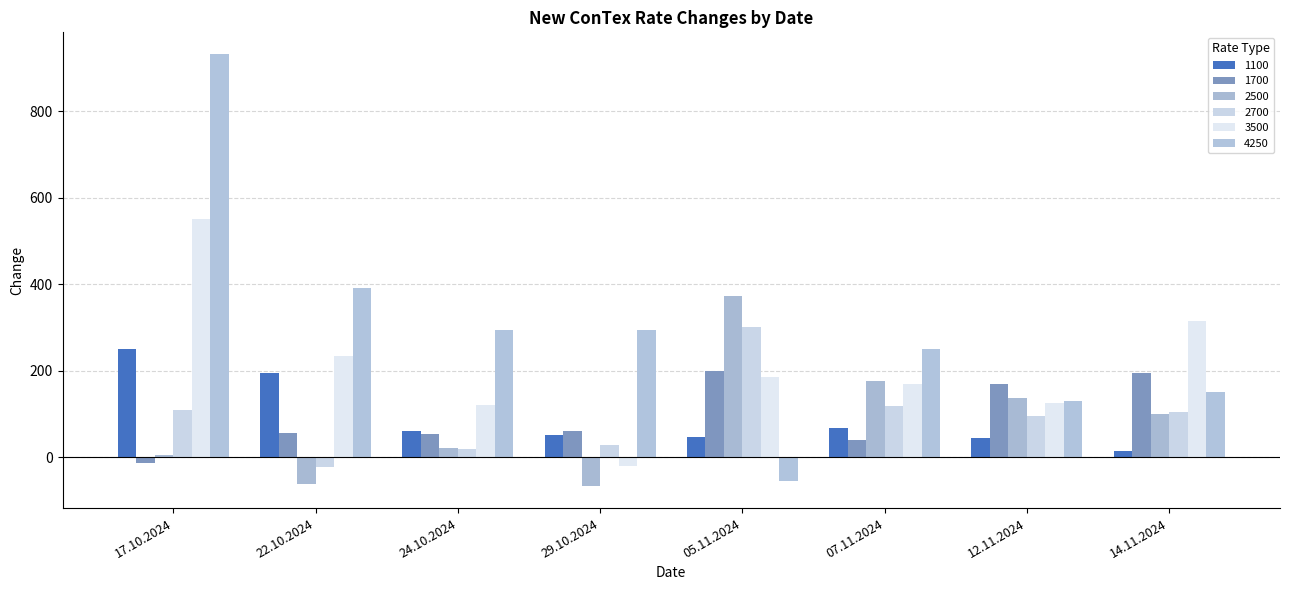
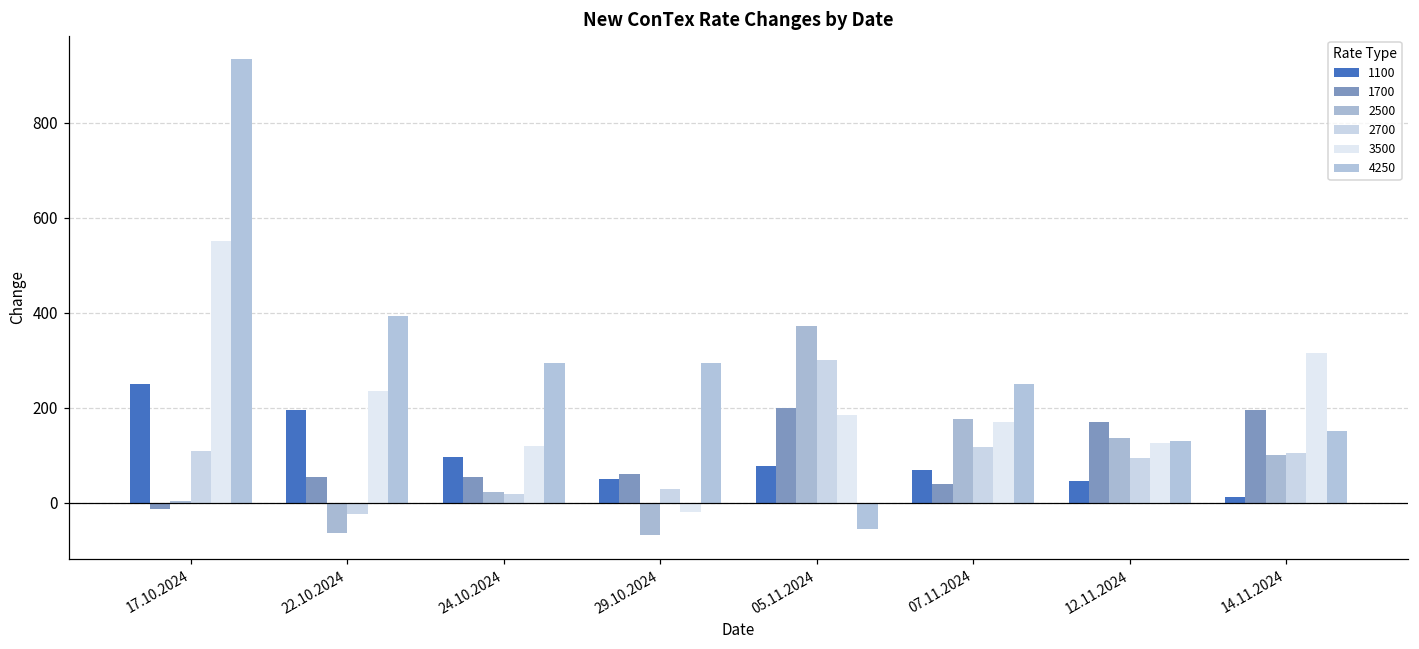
1100, 24.10.2024: 60 -> 100
1100, 05.11.2024: 50 -> 80
